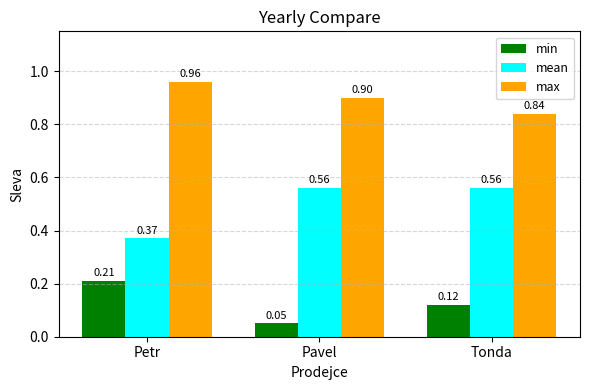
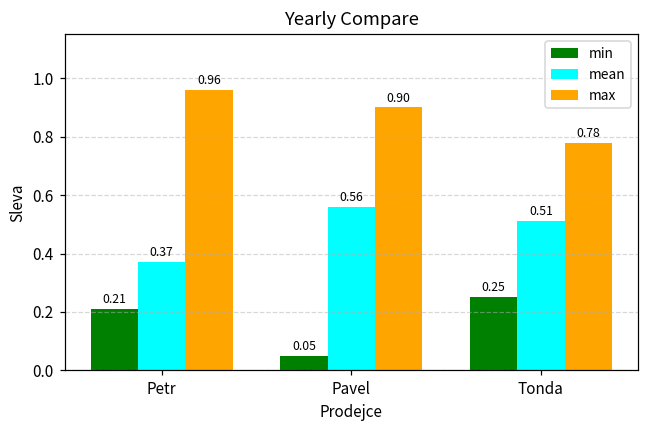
min, Tonda: 0.12 -> 0.25
mean, Tonda: 0.56 -> 0.51
max, Tonda: 0.84 -> 0.78
